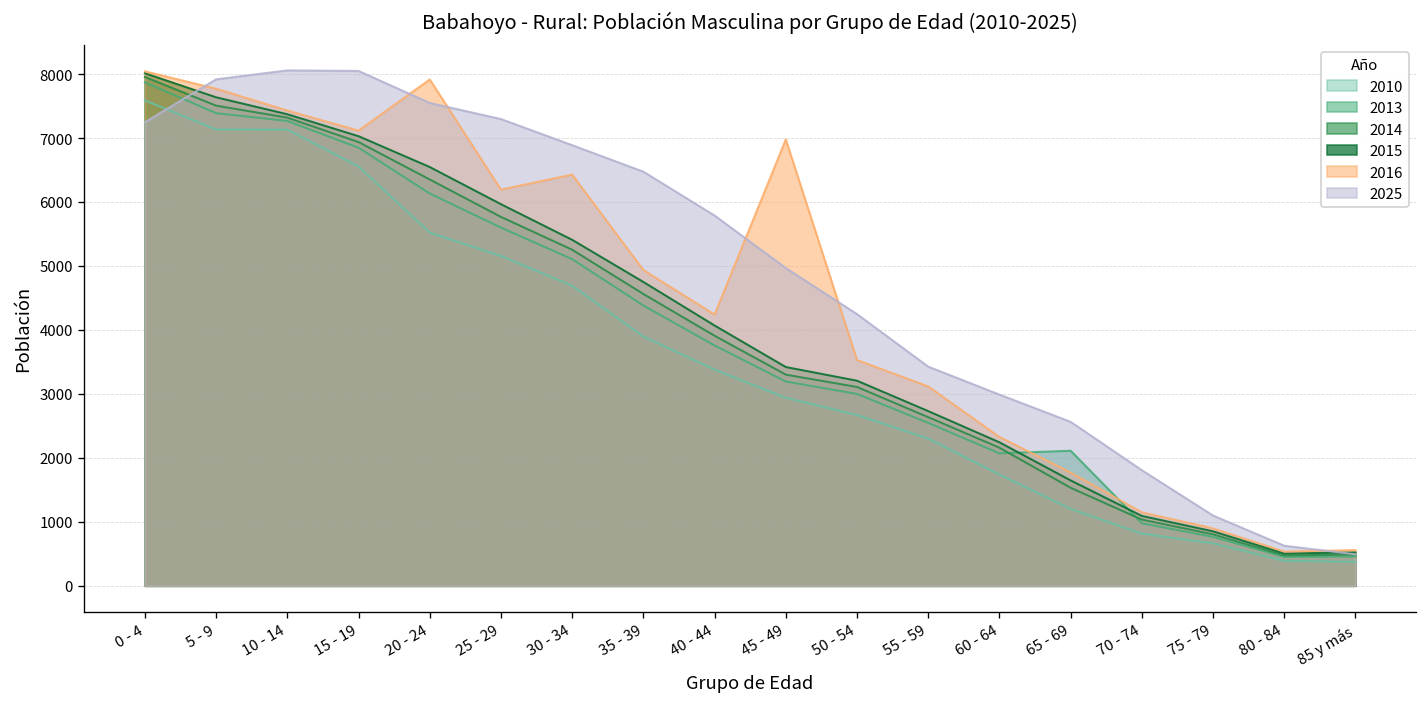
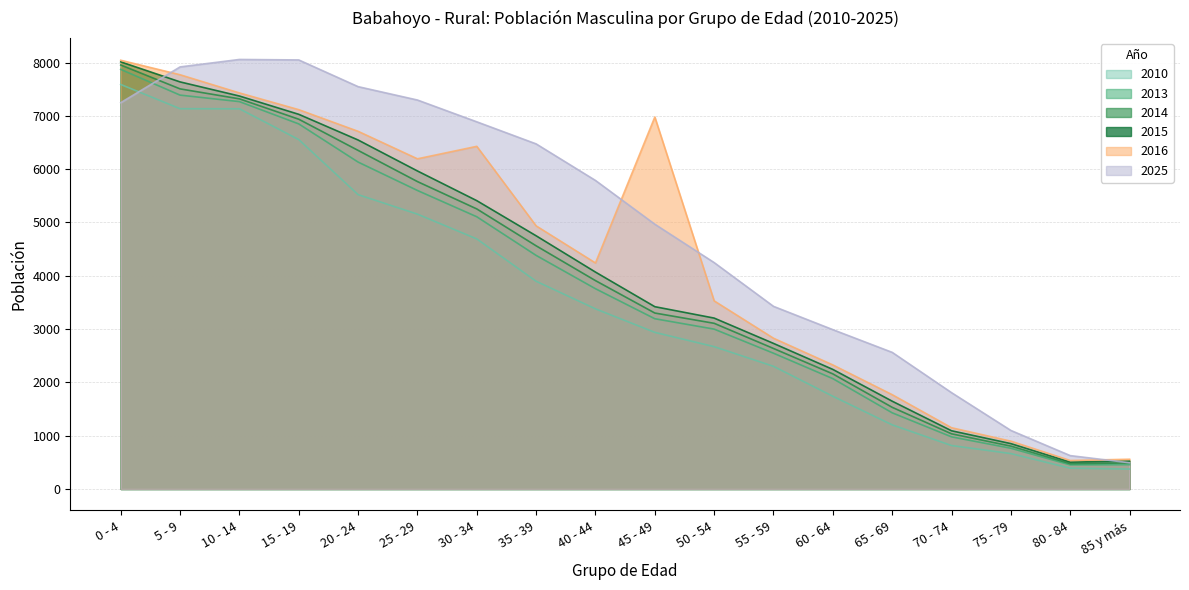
2016, 20 - 24: 7900 -> 6700
2016, 55 - 59: 3100 -> 2800
2013, 65 - 69: 2100 -> 1400
